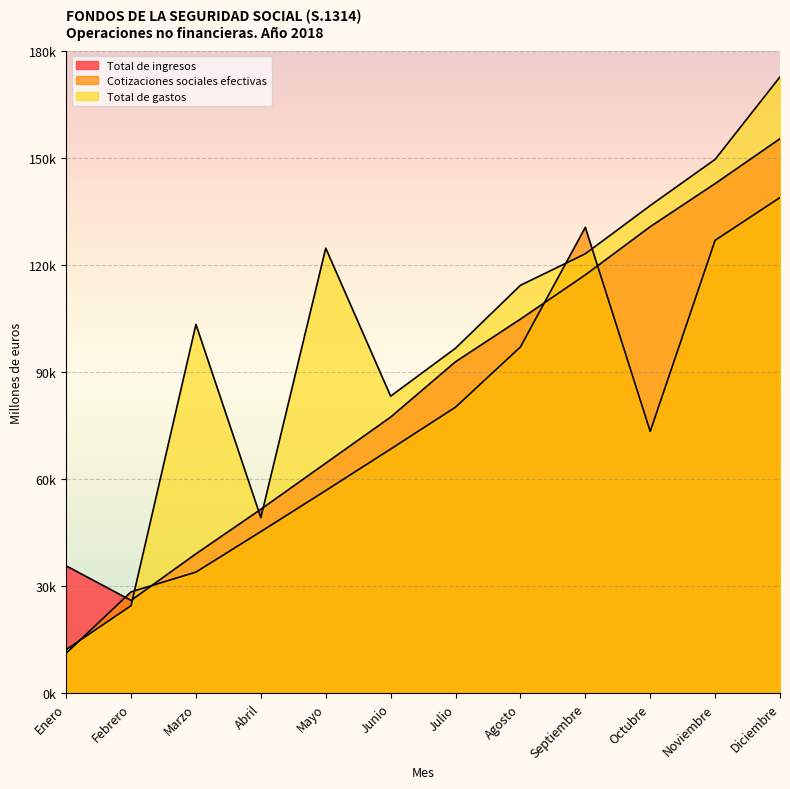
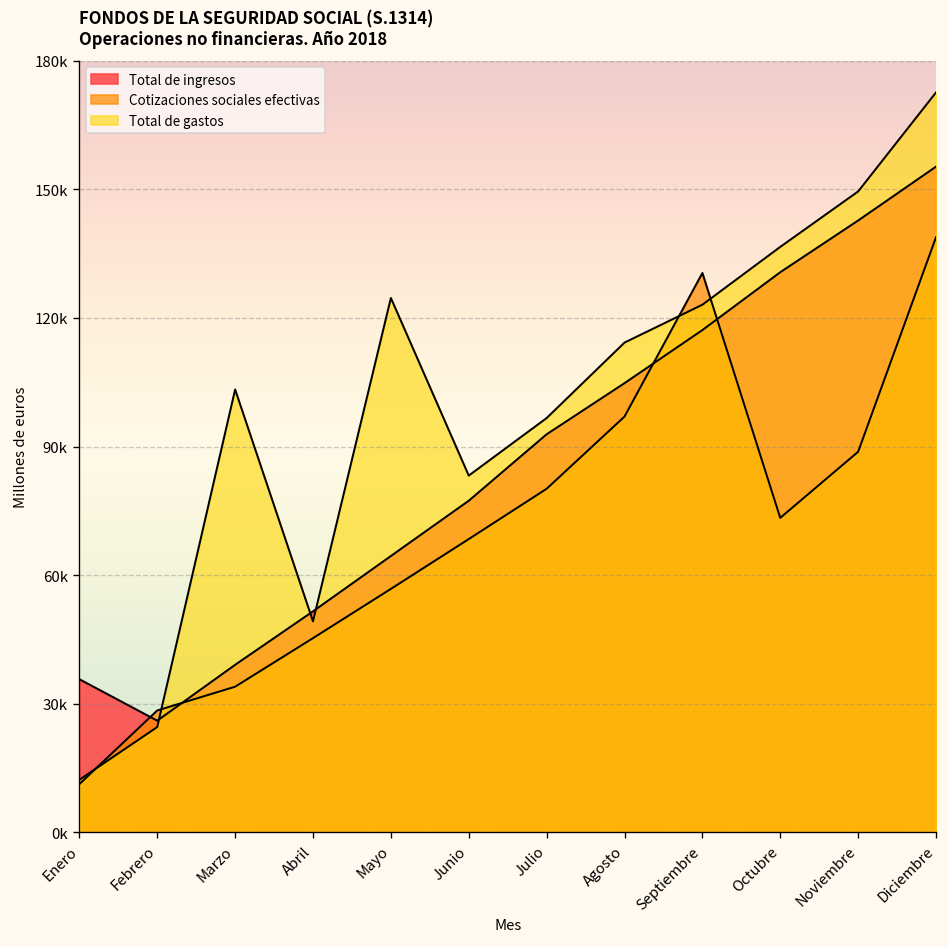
Cotizaciones sociales efectivas, Noviembre: 127000 -> 89000
